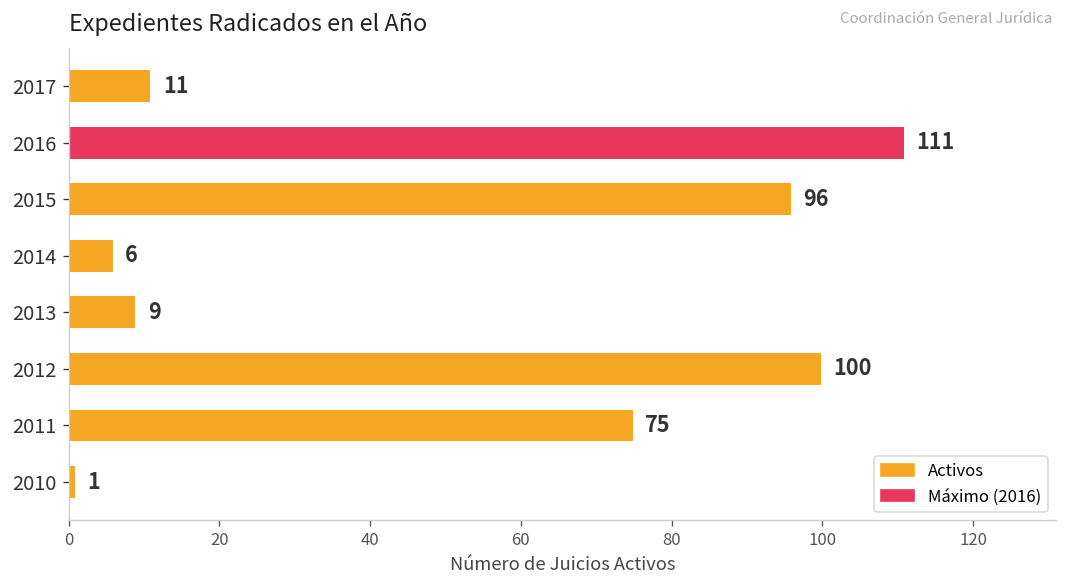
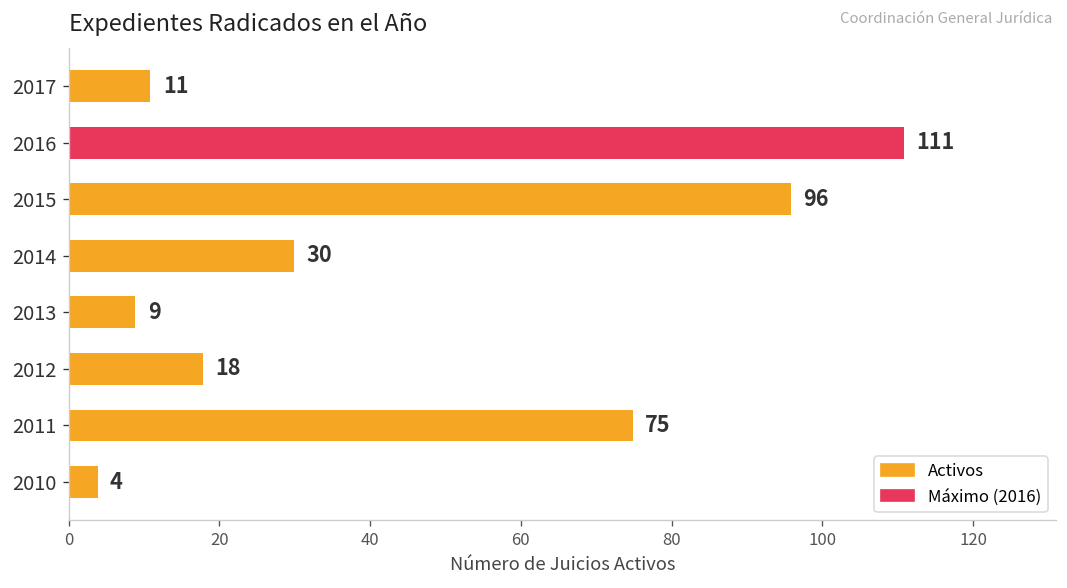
2014: 6 -> 30
2012: 100 -> 18
2010: 1 -> 4
